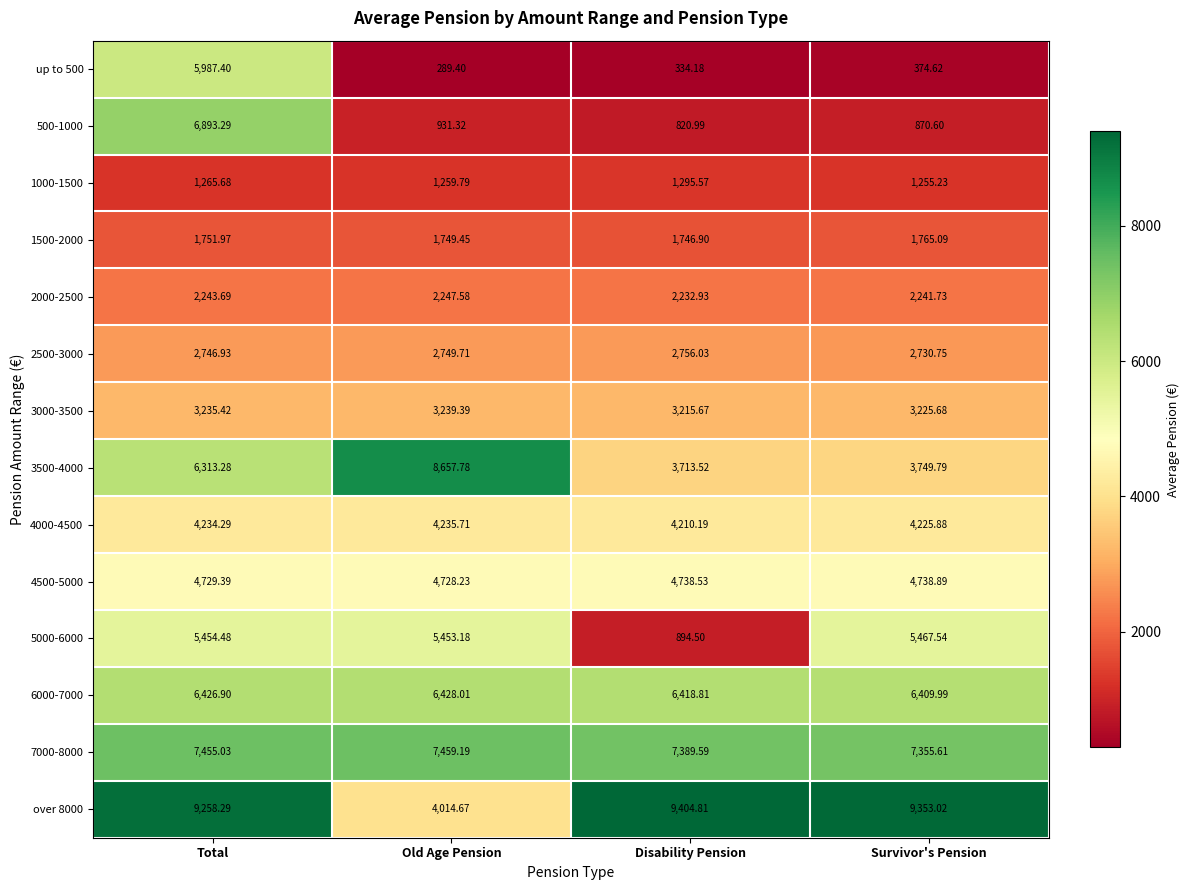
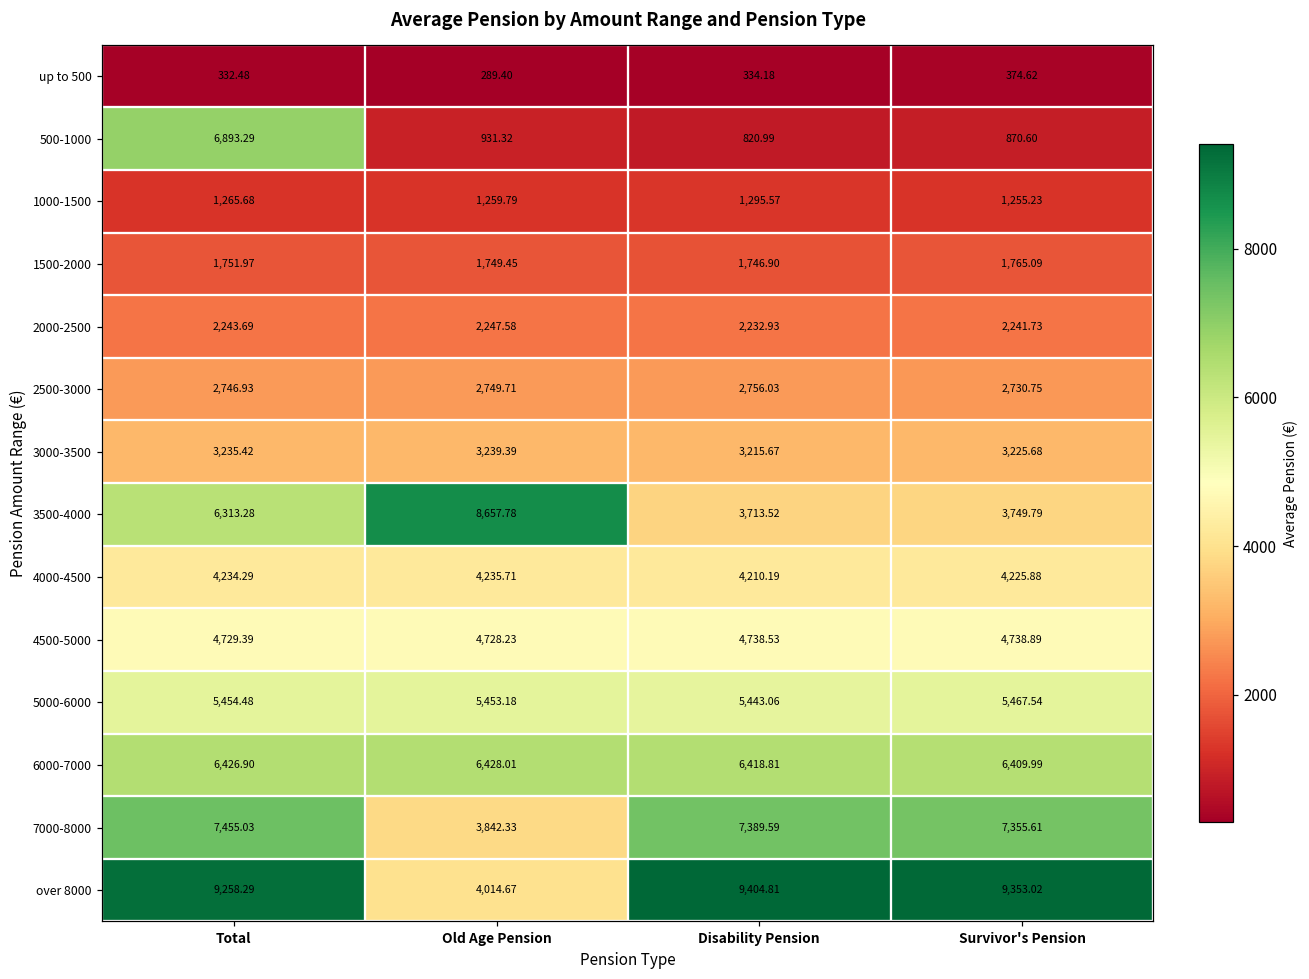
up to 500, Total: 5,987.40 -> 332.48
5000-6000, Disability Pension: 894.50 -> 5,443.06
7000-8000, Old Age Pension: 7,459.19 -> 3,842.33
